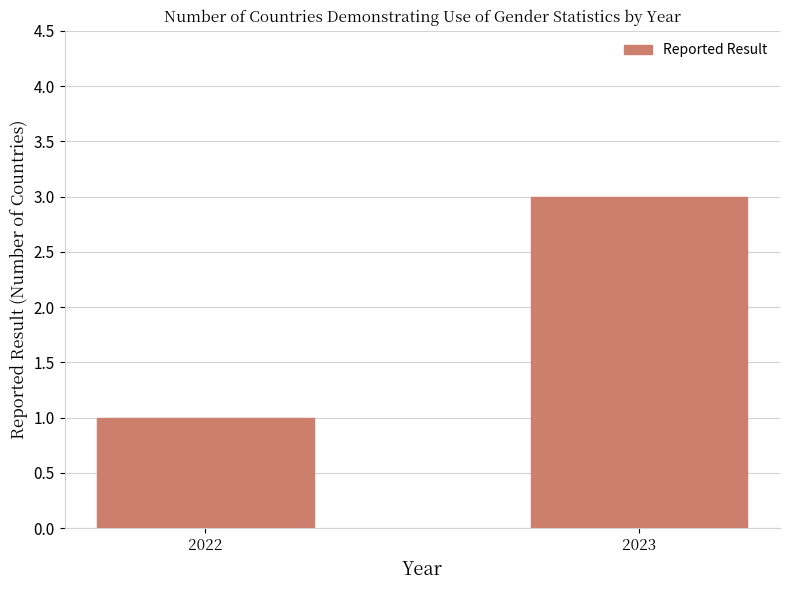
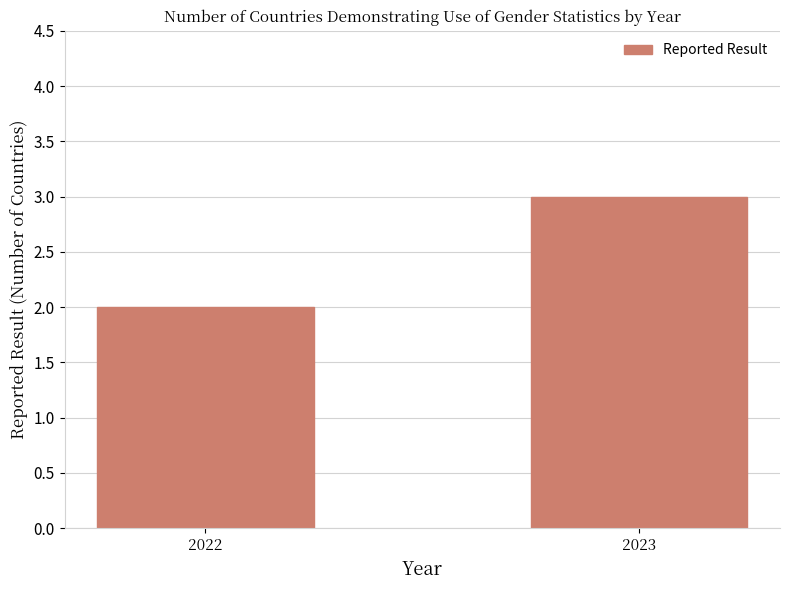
2022: 1 -> 2
